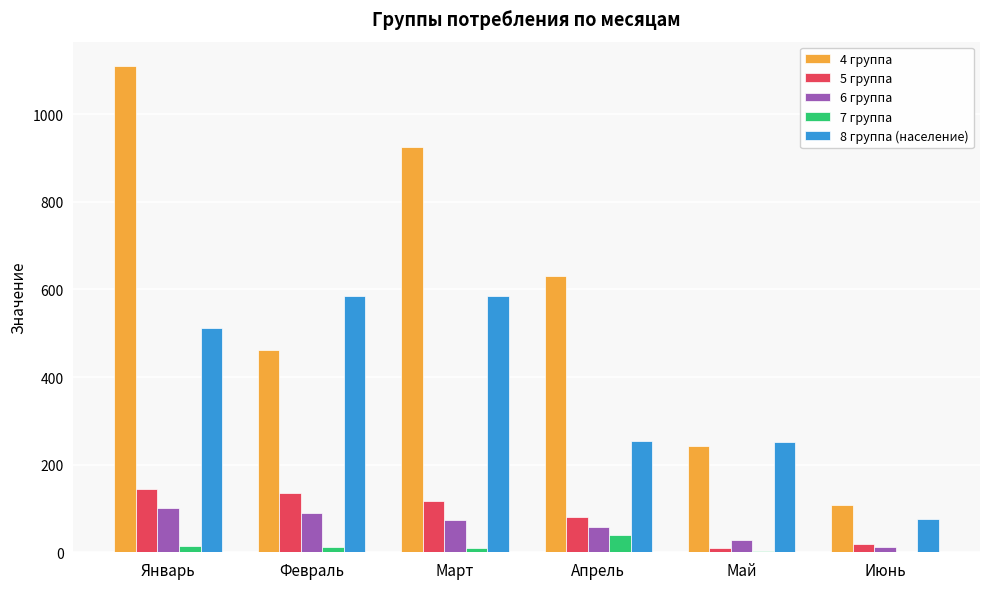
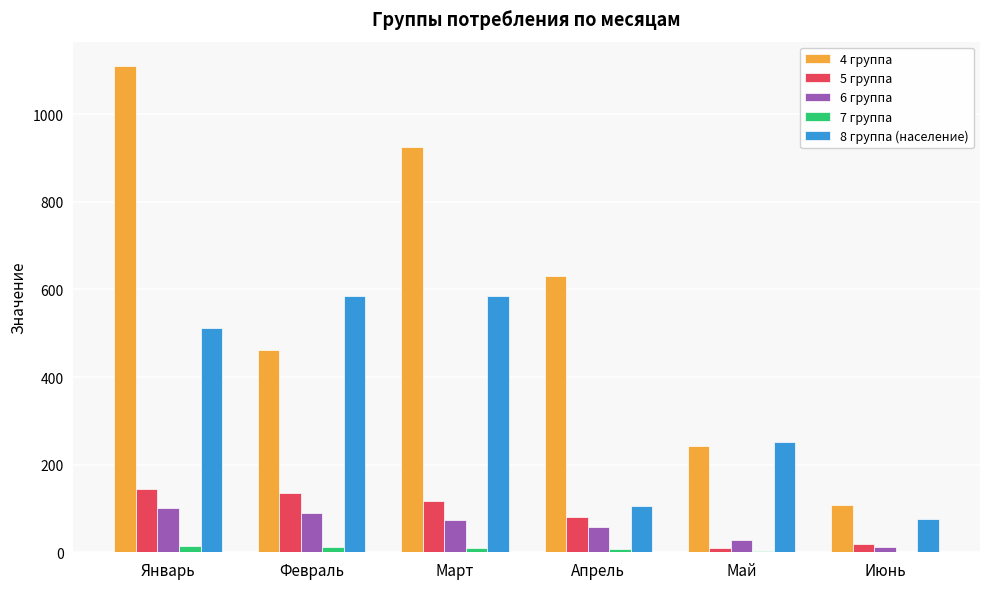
7 группа, Апрель: 40 -> 10
8 группа (население), Апрель: 250 -> 110
